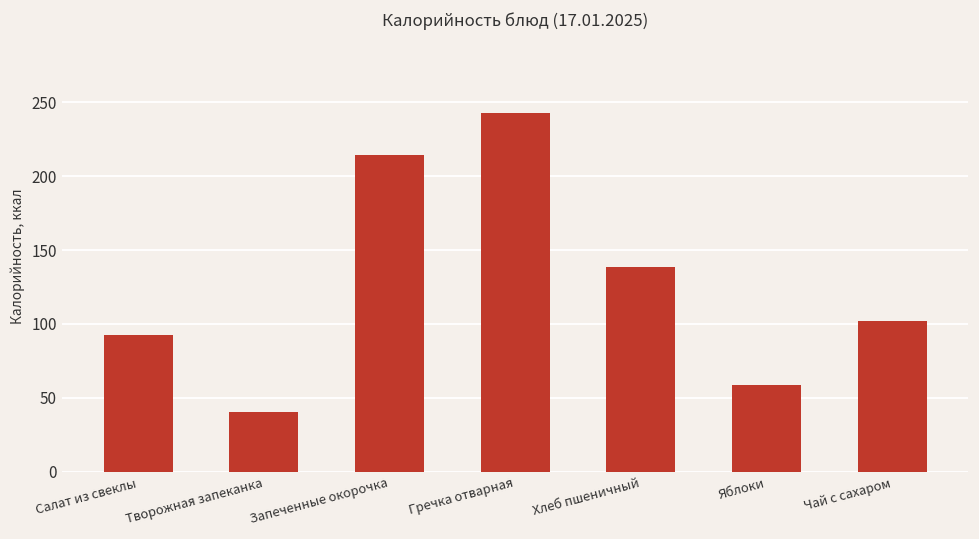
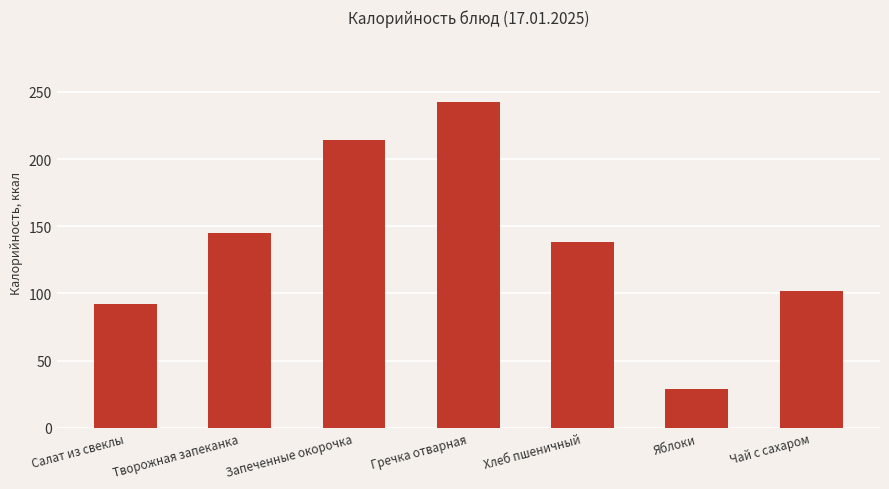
Творожная запеканка: 40 -> 145
Яблоки: 58 -> 29
